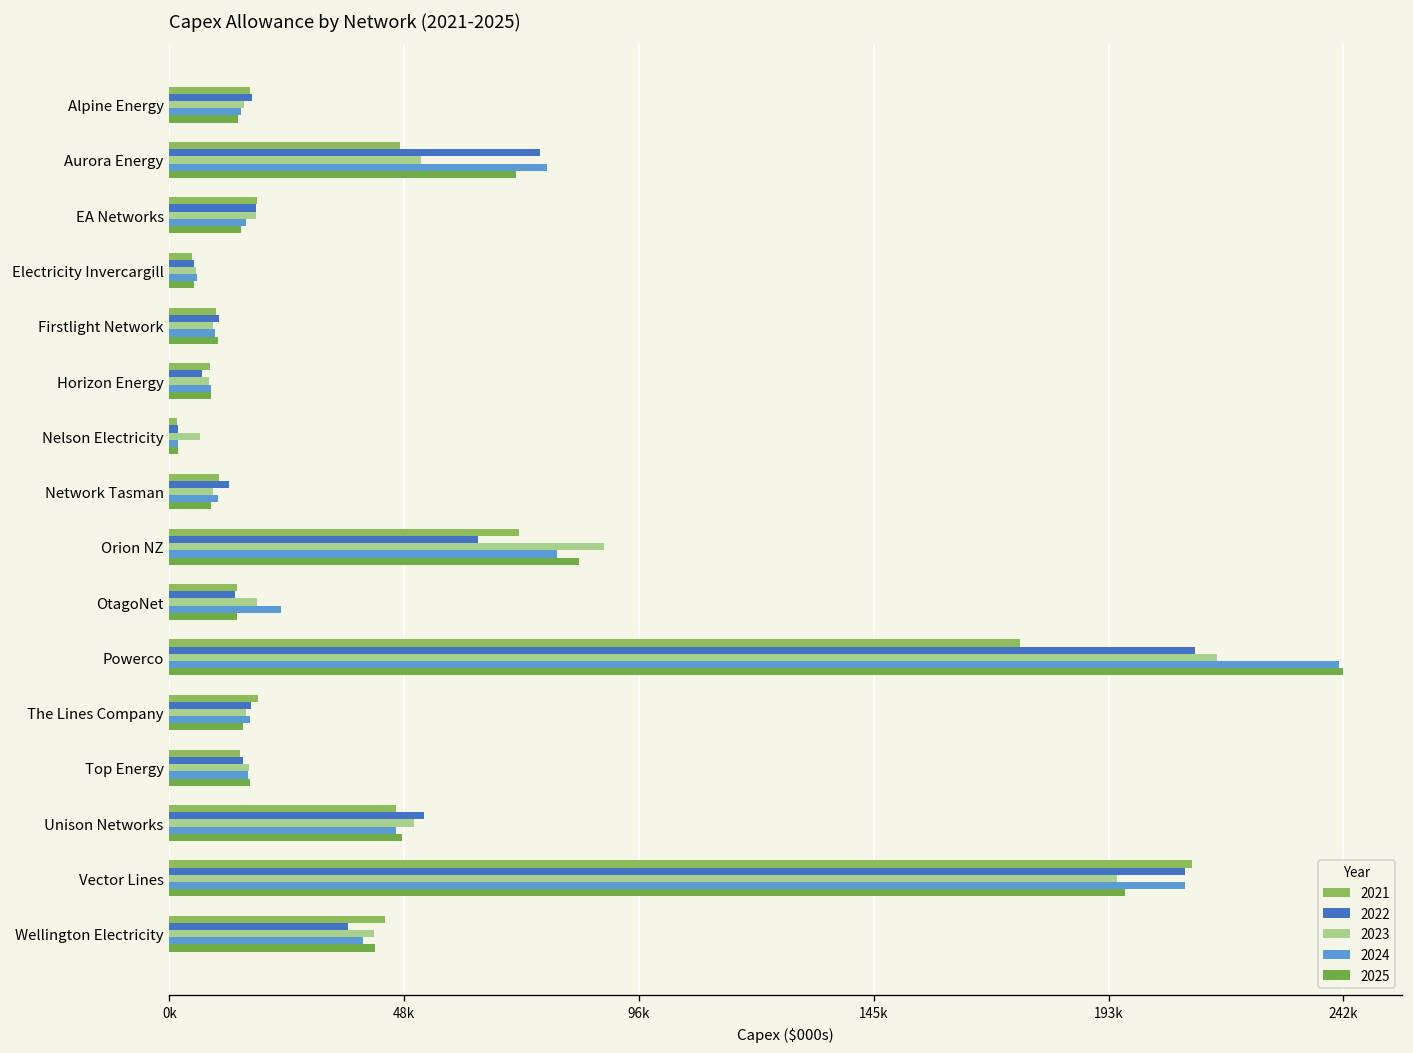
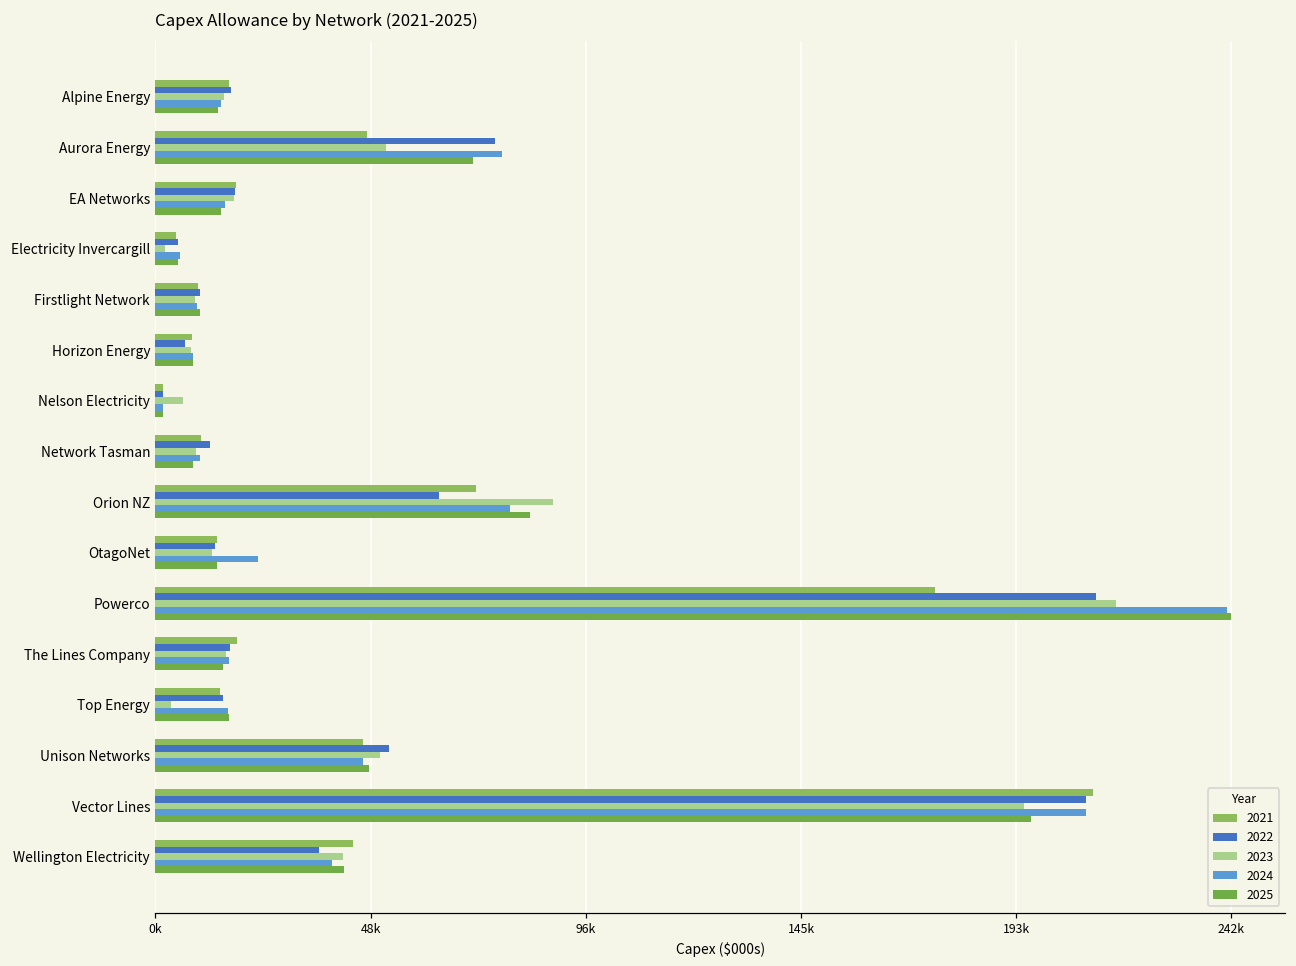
2023, Electricity Invercargill: 6000 -> 2000
2023, OtagoNet: 18000 -> 13000
2023, Top Energy: 17000 -> 3000
